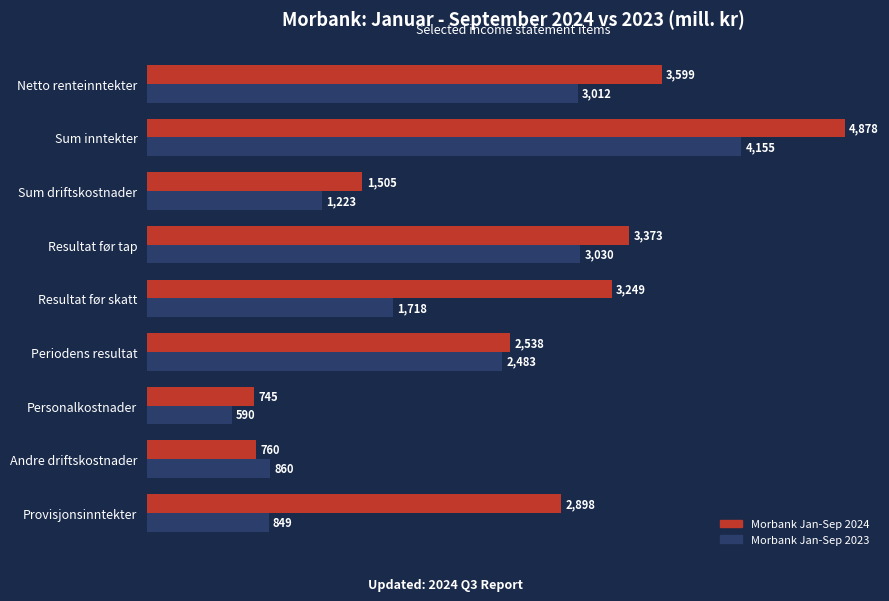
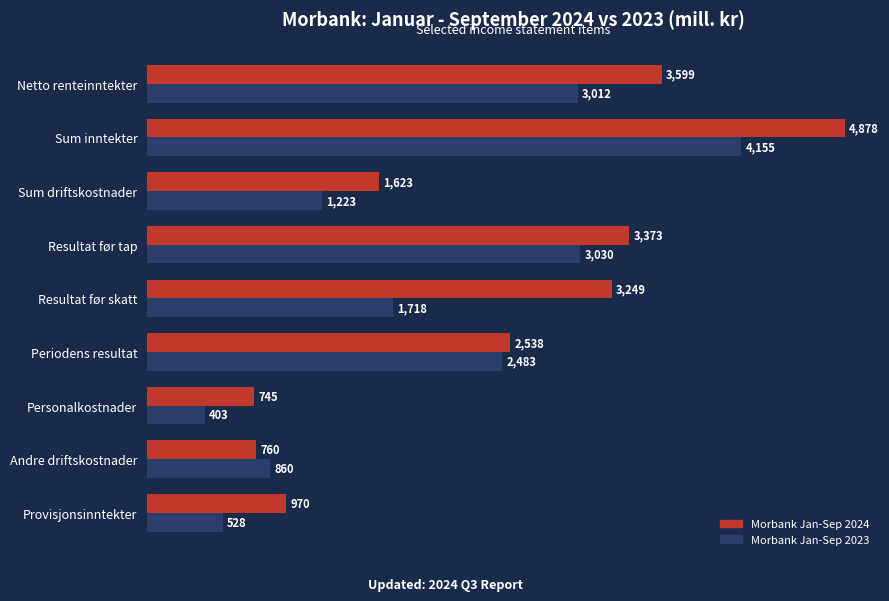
Morbank Jan-Sep 2024, Sum driftskostnader: 1,505 -> 1,623
Morbank Jan-Sep 2023, Personalkostnader: 590 -> 403
Morbank Jan-Sep 2024, Provisjonsinntekter: 2,898 -> 970
Morbank Jan-Sep 2023, Provisjonsinntekter: 849 -> 528
